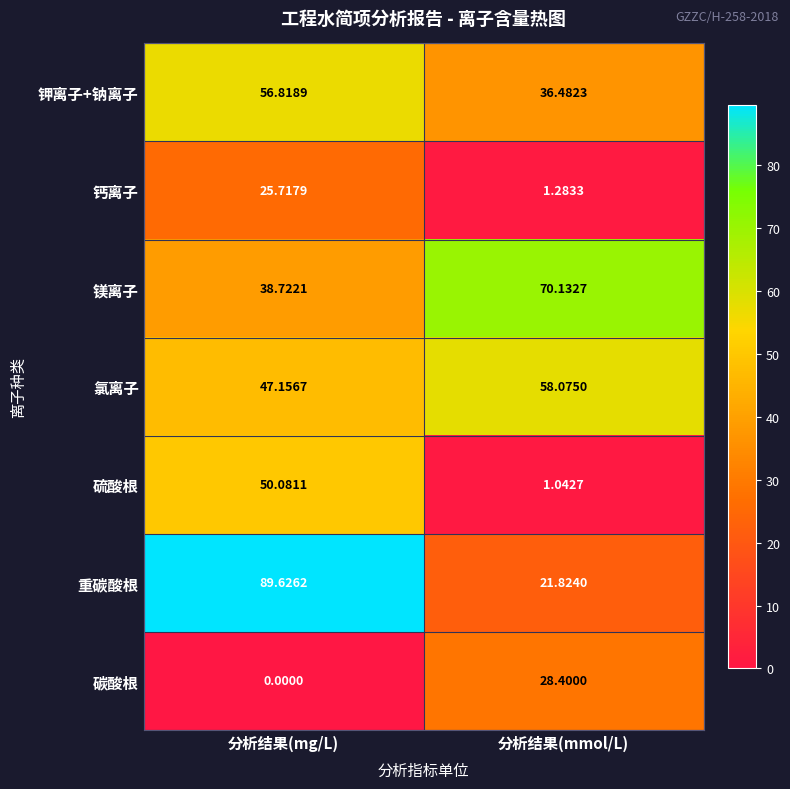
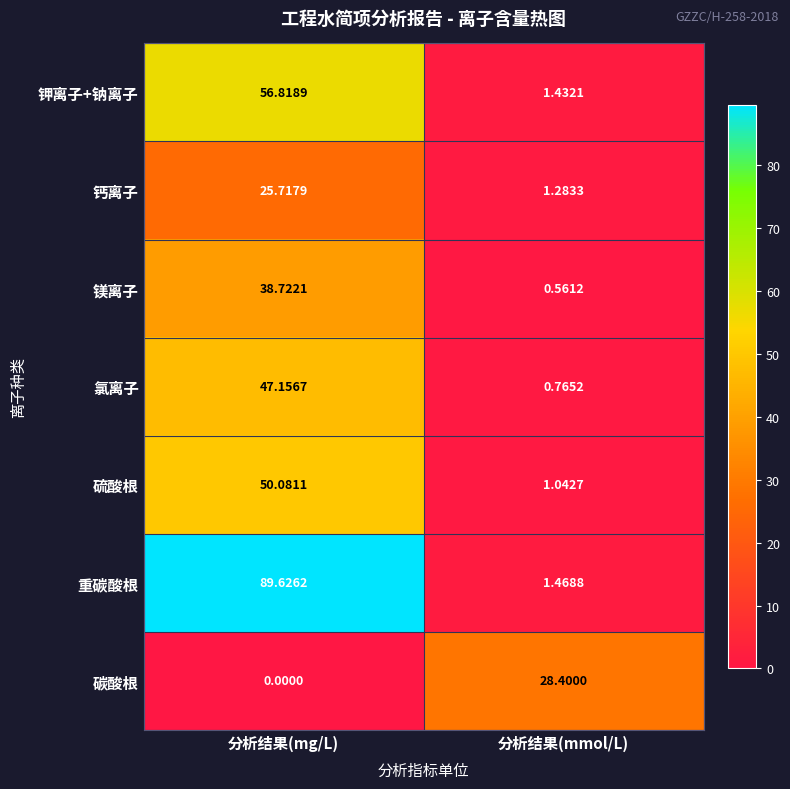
钾离子+钠离子, 分析结果(mmol/L): 36.4823 -> 1.4321
镁离子, 分析结果(mmol/L): 70.1327 -> 0.5612
氯离子, 分析结果(mmol/L): 58.0750 -> 0.7652
重碳酸根, 分析结果(mmol/L): 21.8240 -> 1.4688
